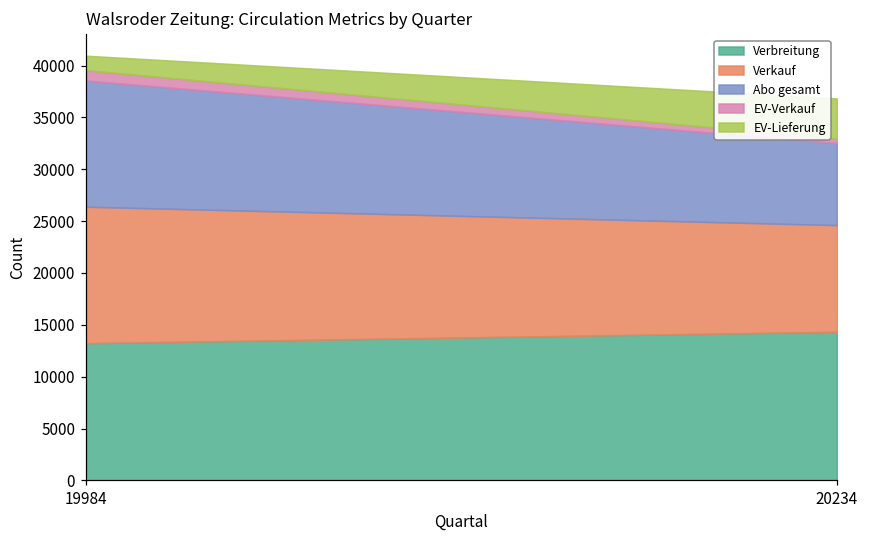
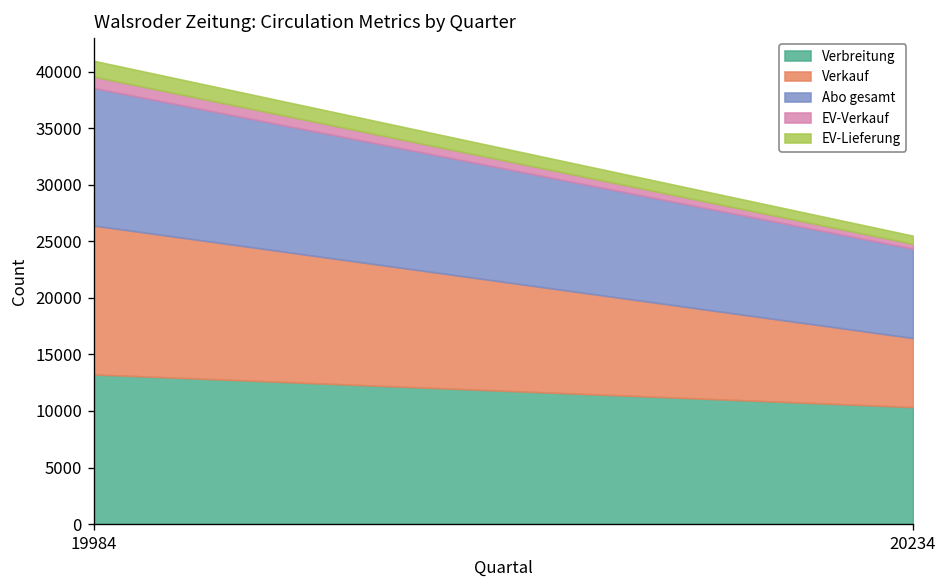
Verbreitung, 20234: 14000 -> 10000
Verkauf, 20234: 10000 -> 6000
EV-Lieferung, 20234: 4000 -> 1000
